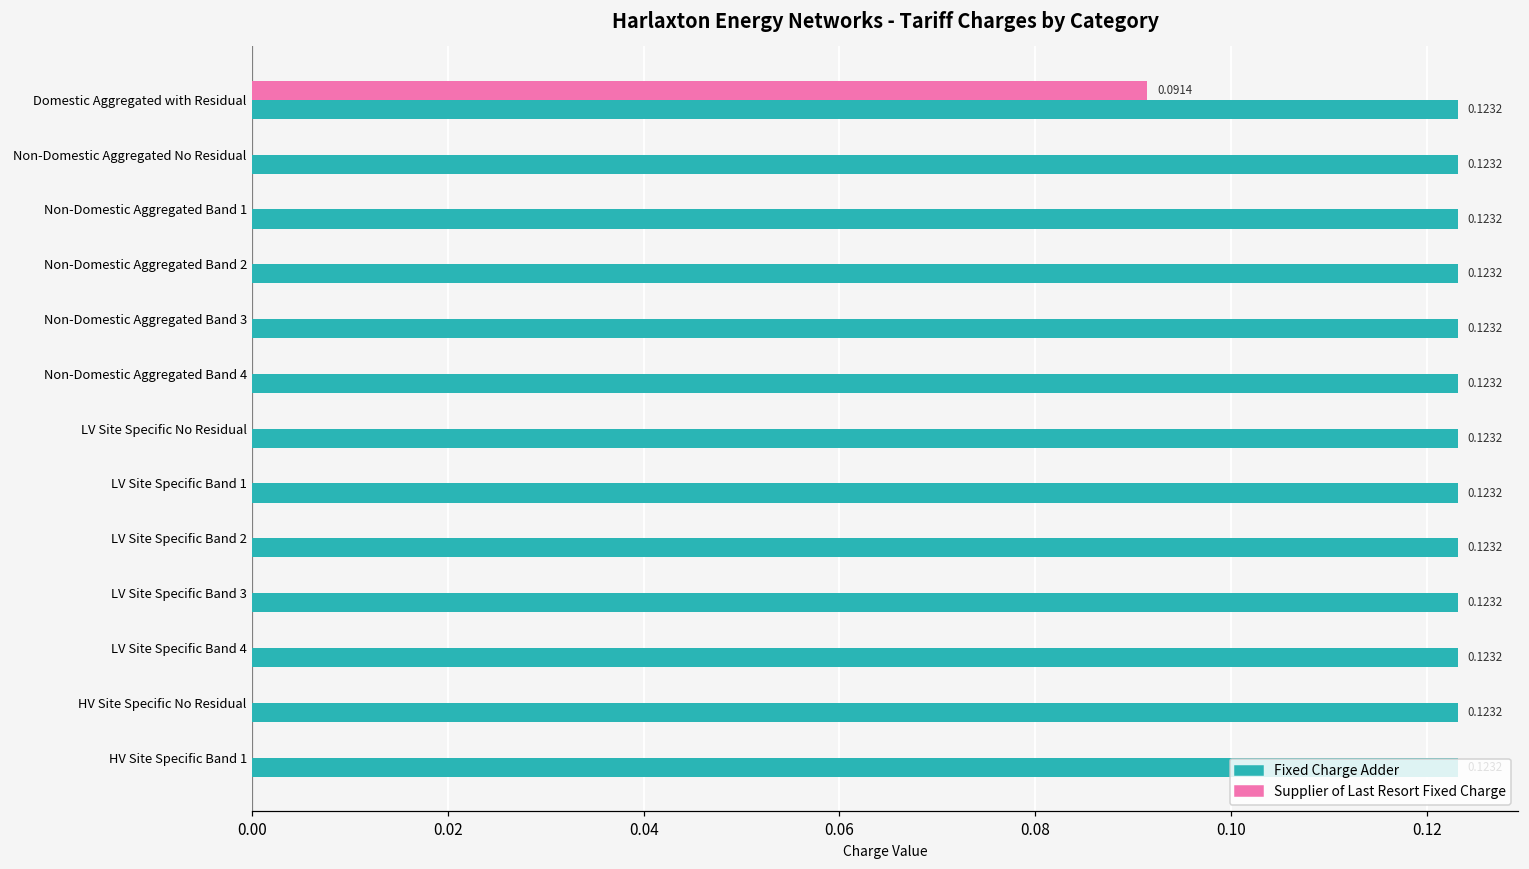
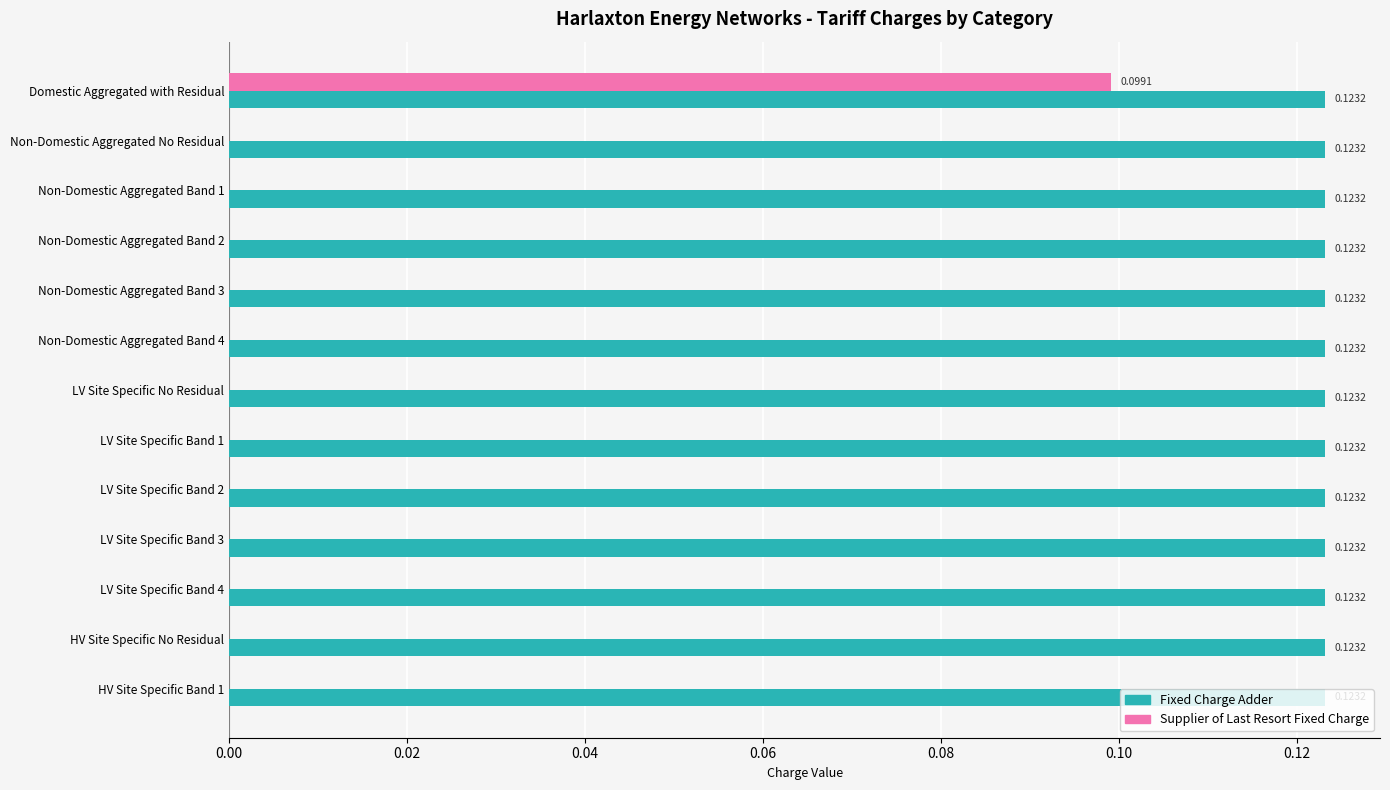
Supplier of Last Resort Fixed Charge, Domestic Aggregated with Residual: 0.0914 -> 0.0991
